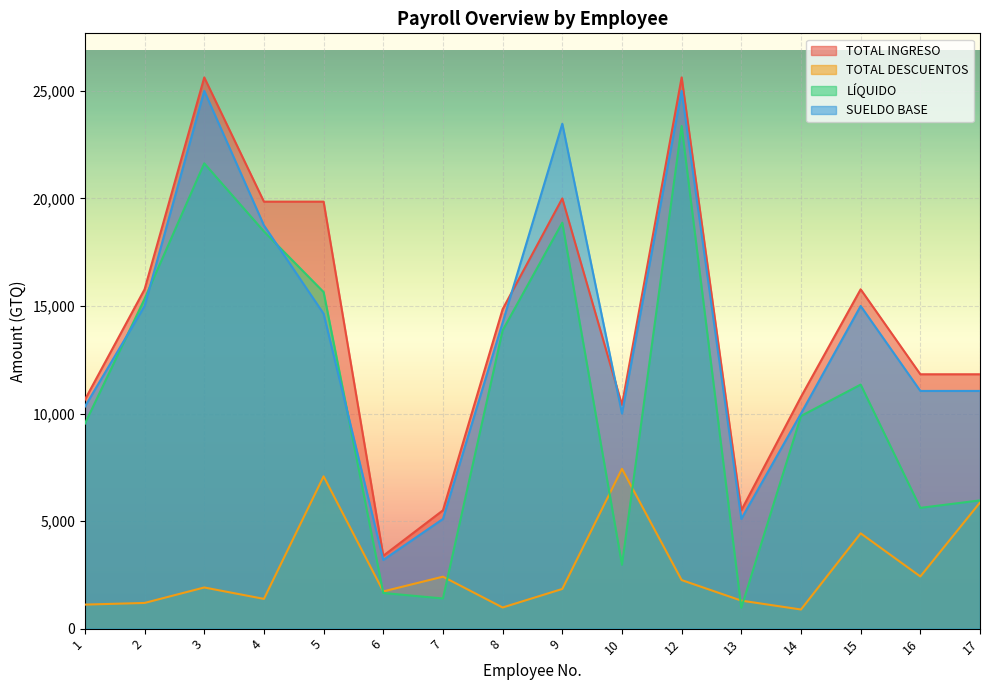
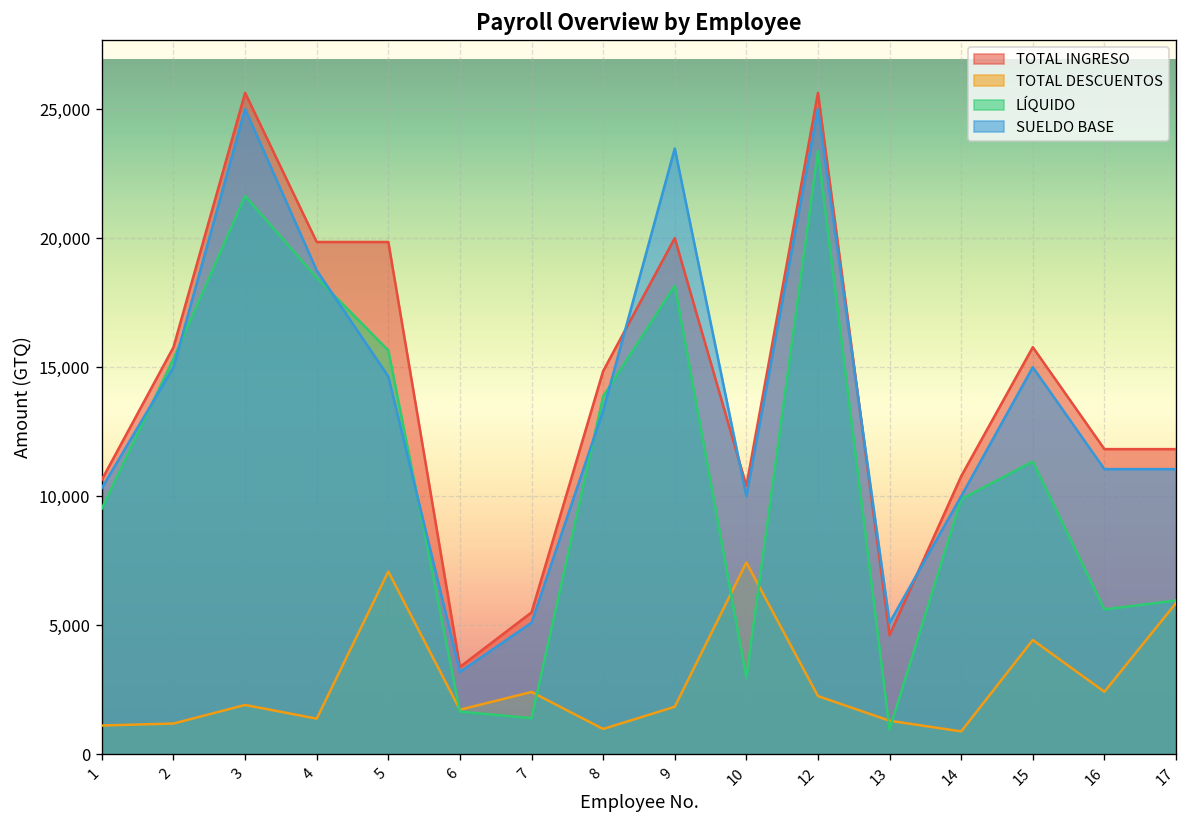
SUELDO BASE, 8: 14,200 -> 13,300
LÍQUIDO, 9: 18,900 -> 18,200
TOTAL INGRESO, 13: 5,500 -> 4,600
